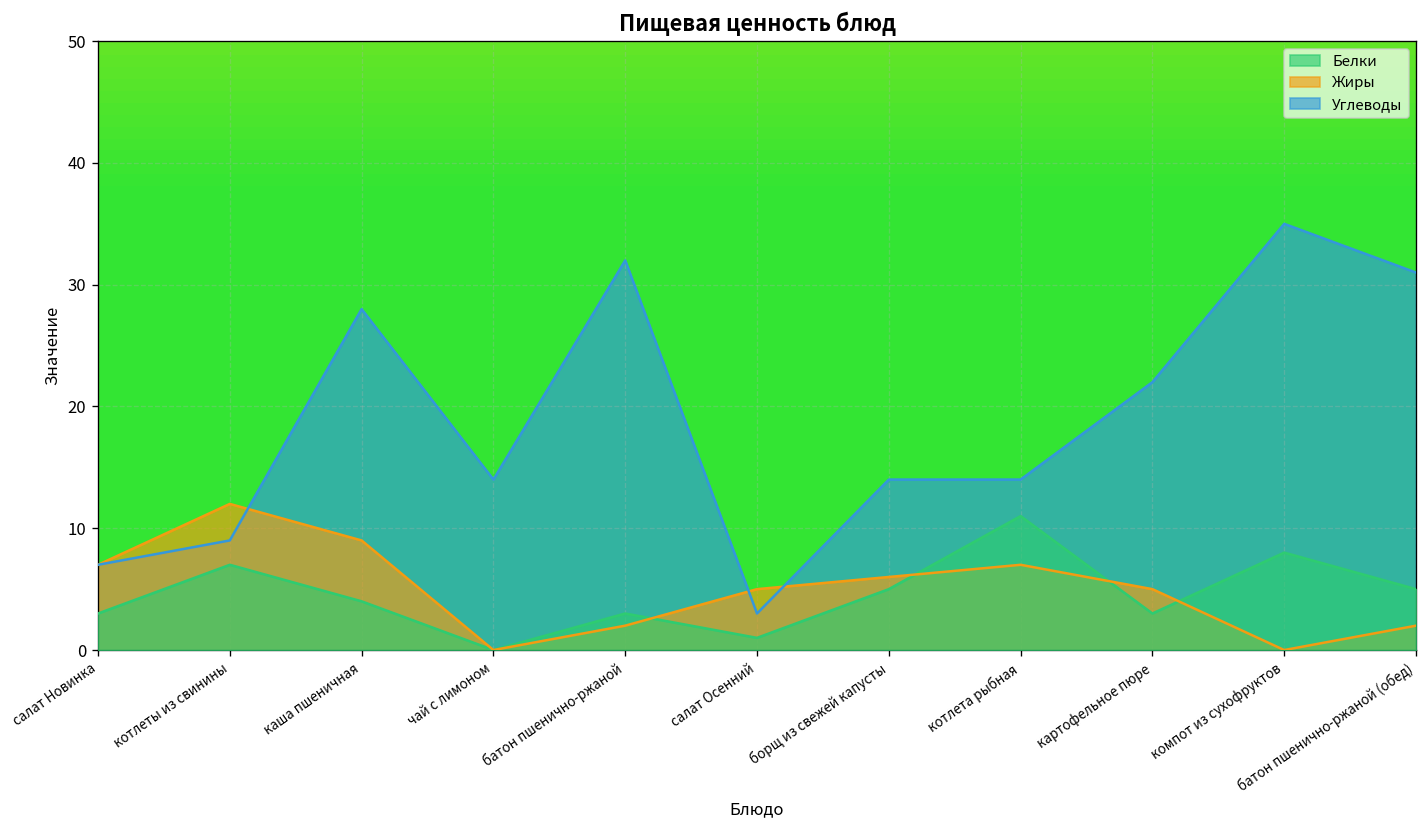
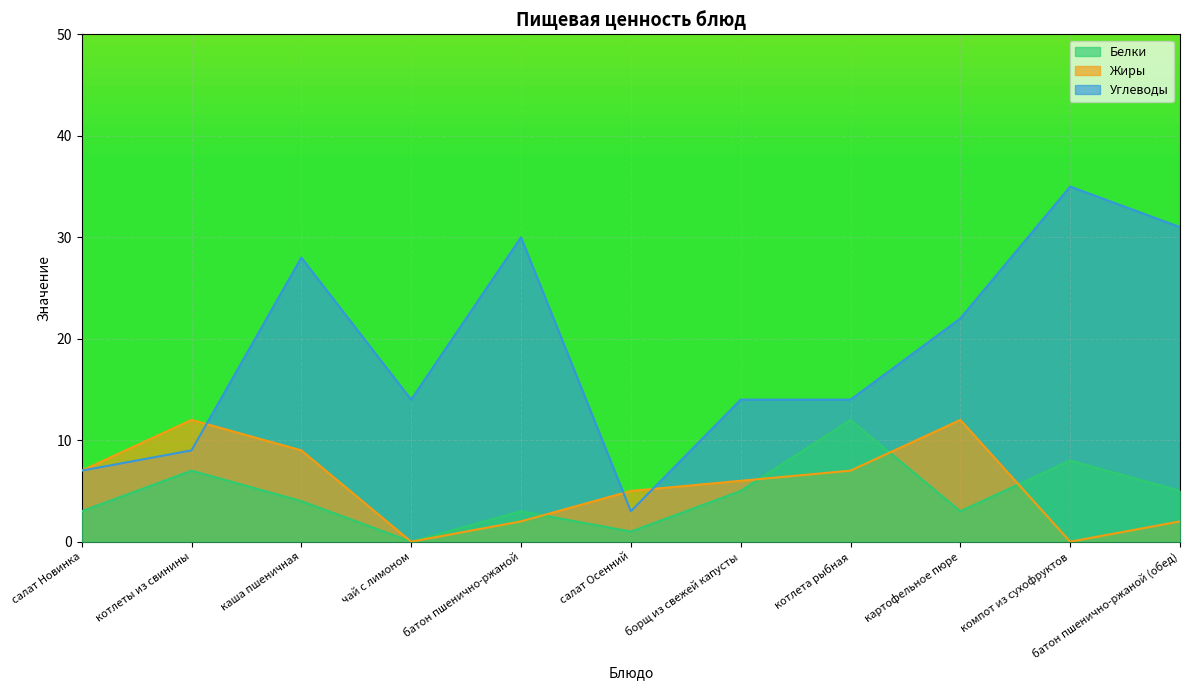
Углеводы, батон пшенично-ржаной: 32 -> 30
Белки, котлета рыбная: 11 -> 12
Жиры, картофельное пюре: 5 -> 12
